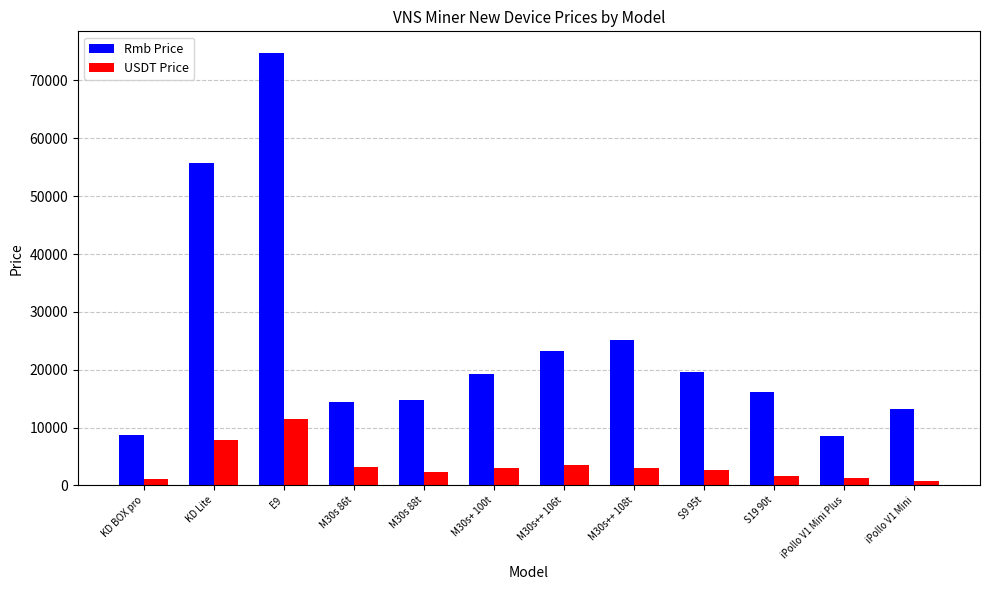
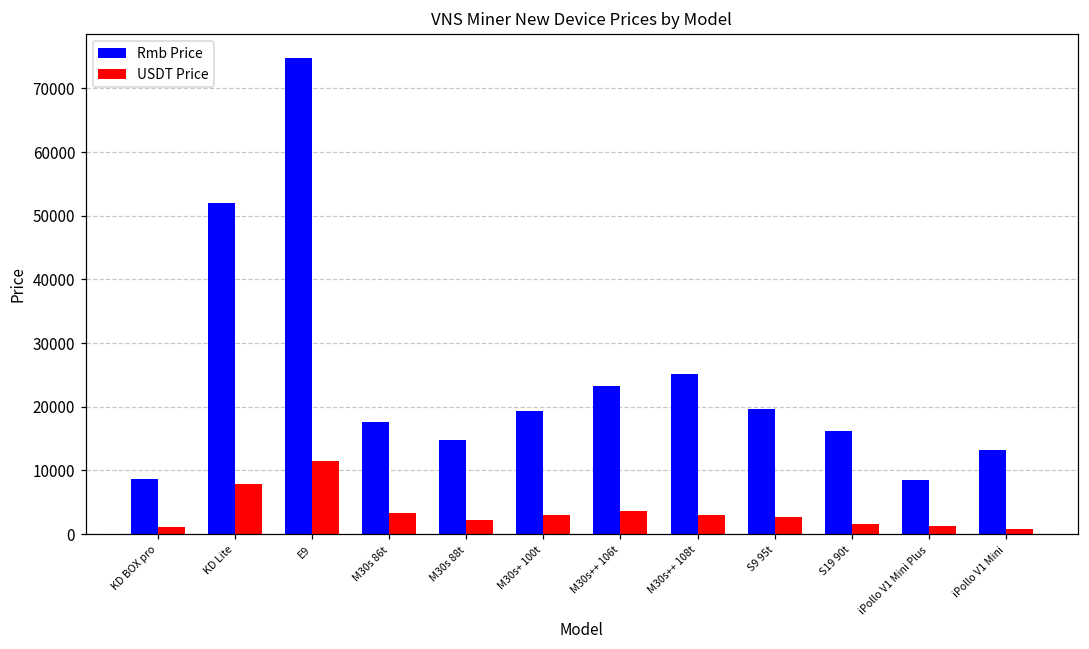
Rmb Price, KD Lite: 56000 -> 52000
Rmb Price, M30s 86t: 14000 -> 18000
